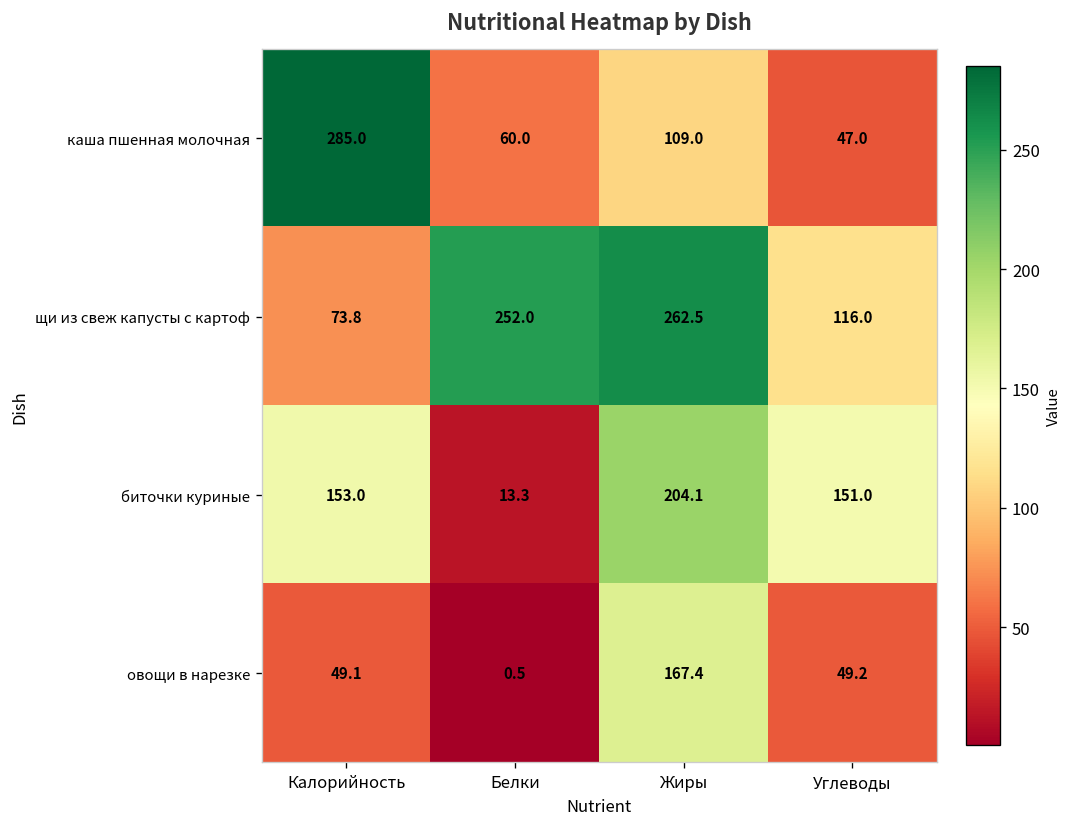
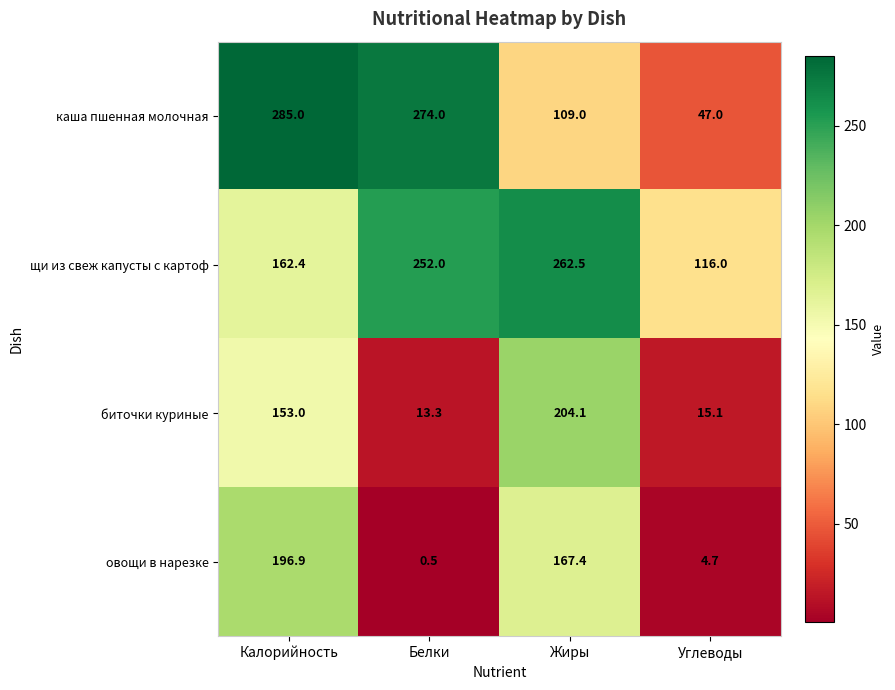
каша пшенная молочная, Белки: 60.0 -> 274.0
щи из свеж капусты с картоф, Калорийность: 73.8 -> 162.4
биточки куриные, Углеводы: 151.0 -> 15.1
овощи в нарезке, Калорийность: 49.1 -> 196.9
овощи в нарезке, Углеводы: 49.2 -> 4.7
